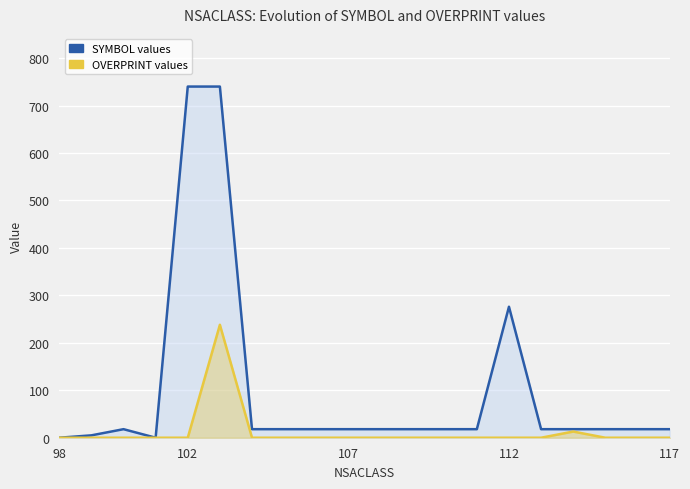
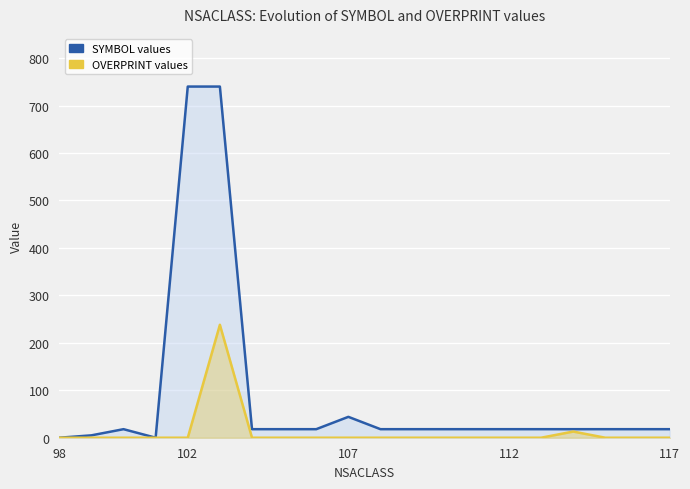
SYMBOL values, 107: 20 -> 40
SYMBOL values, 112: 280 -> 20
